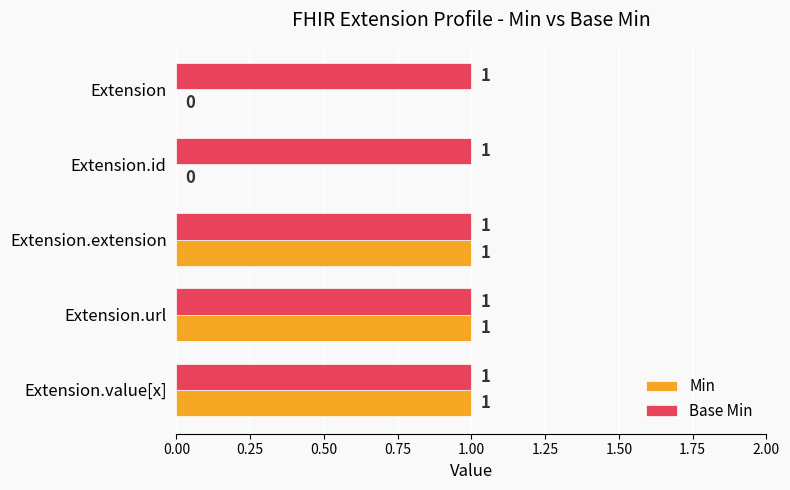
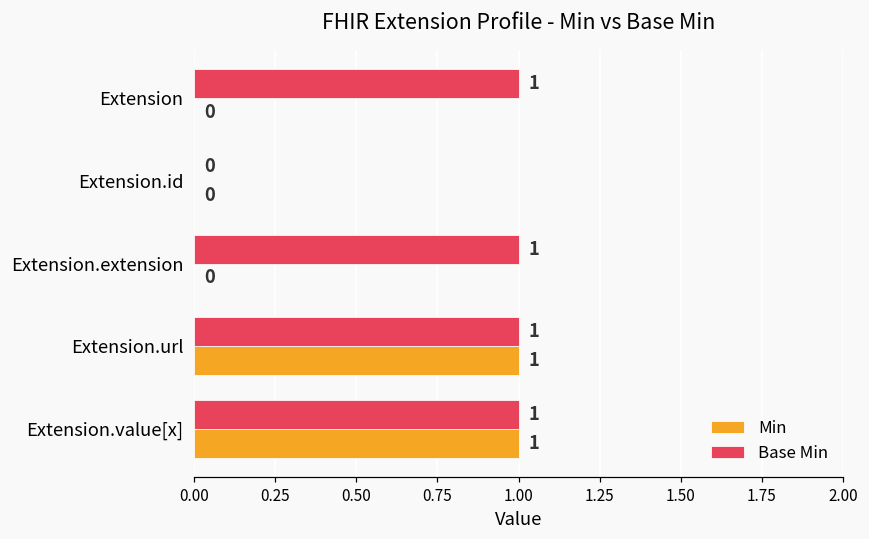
Base Min, Extension.id: 1 -> 0
Min, Extension.extension: 1 -> 0
